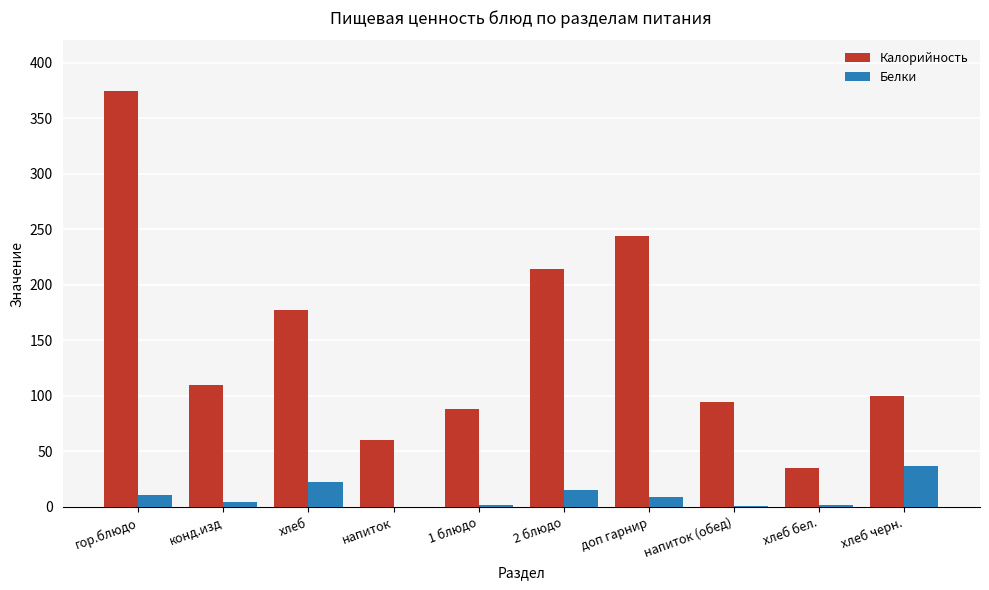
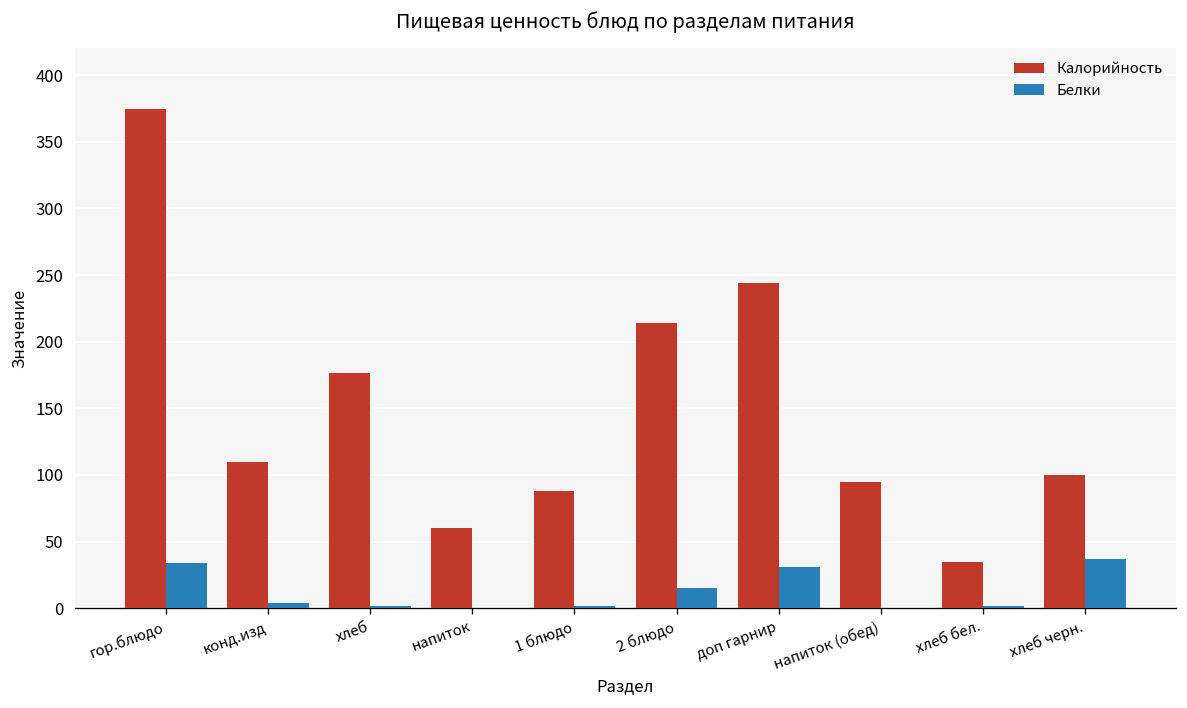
Белки, гор.блюдо: 10 -> 34
Белки, хлеб: 23 -> 2
Белки, доп гарнир: 9 -> 31
